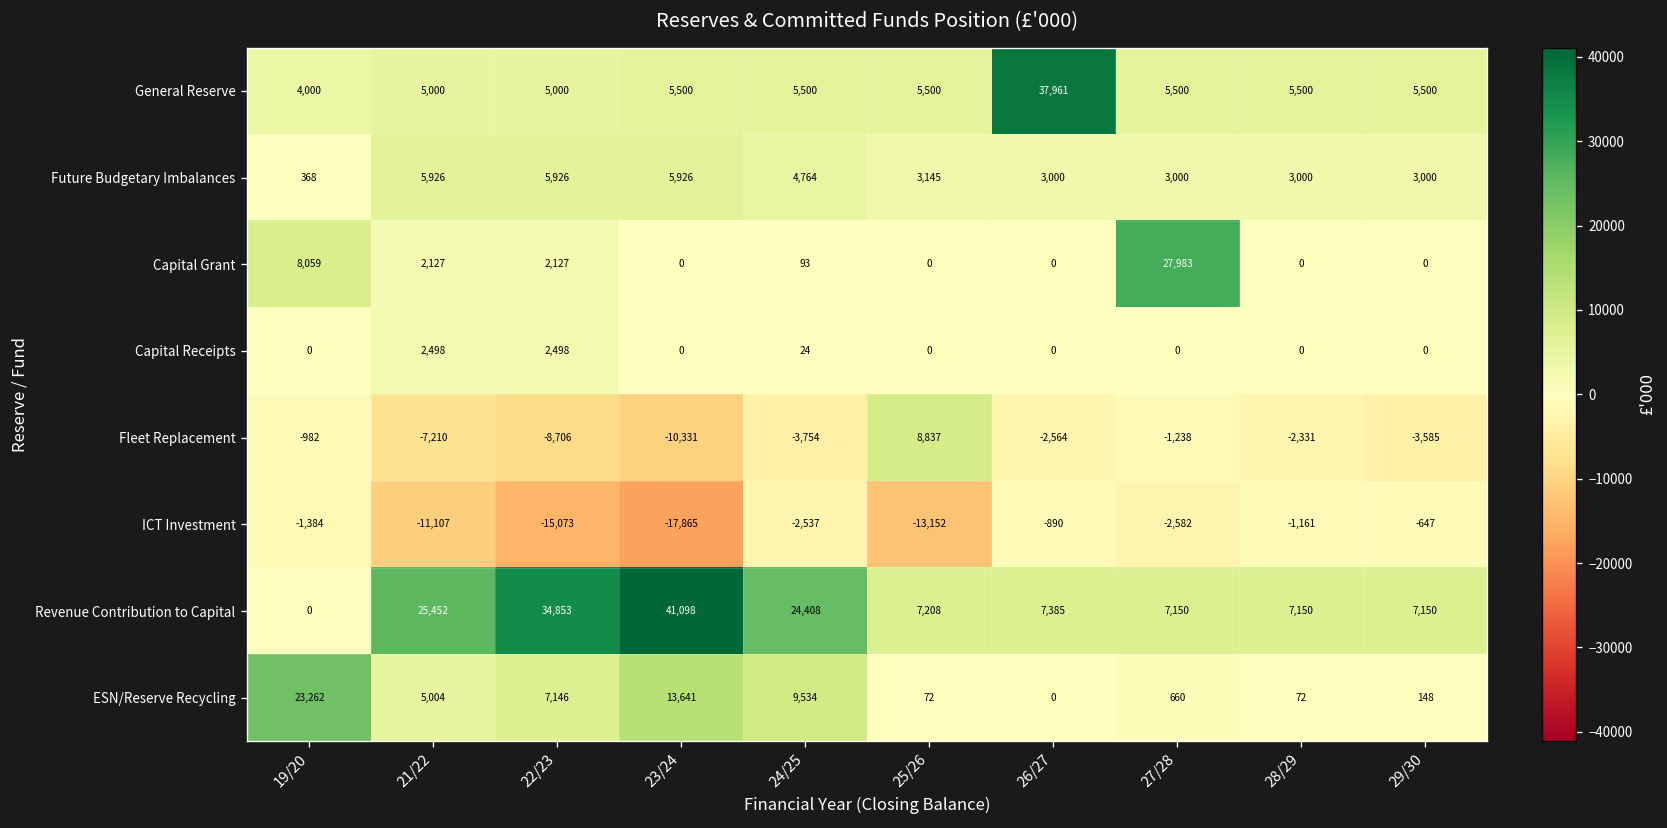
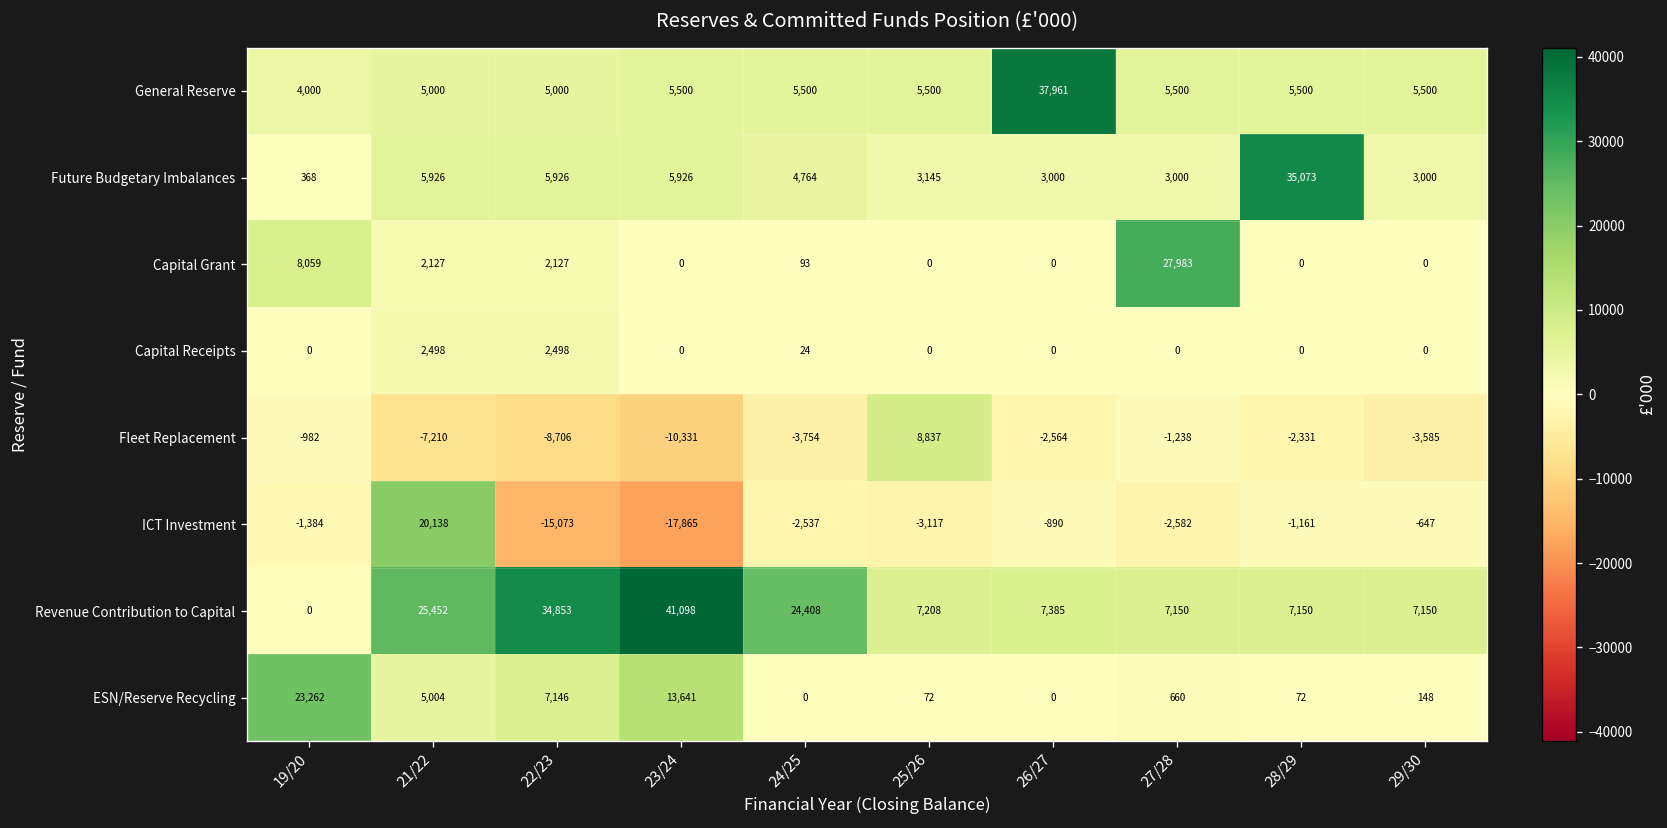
Future Budgetary Imbalances, 28/29: 3,000 -> 35,073
ICT Investment, 21/22: -11,107 -> 20,138
ICT Investment, 25/26: -13,152 -> -3,117
ESN/Reserve Recycling, 24/25: 9,534 -> 0
